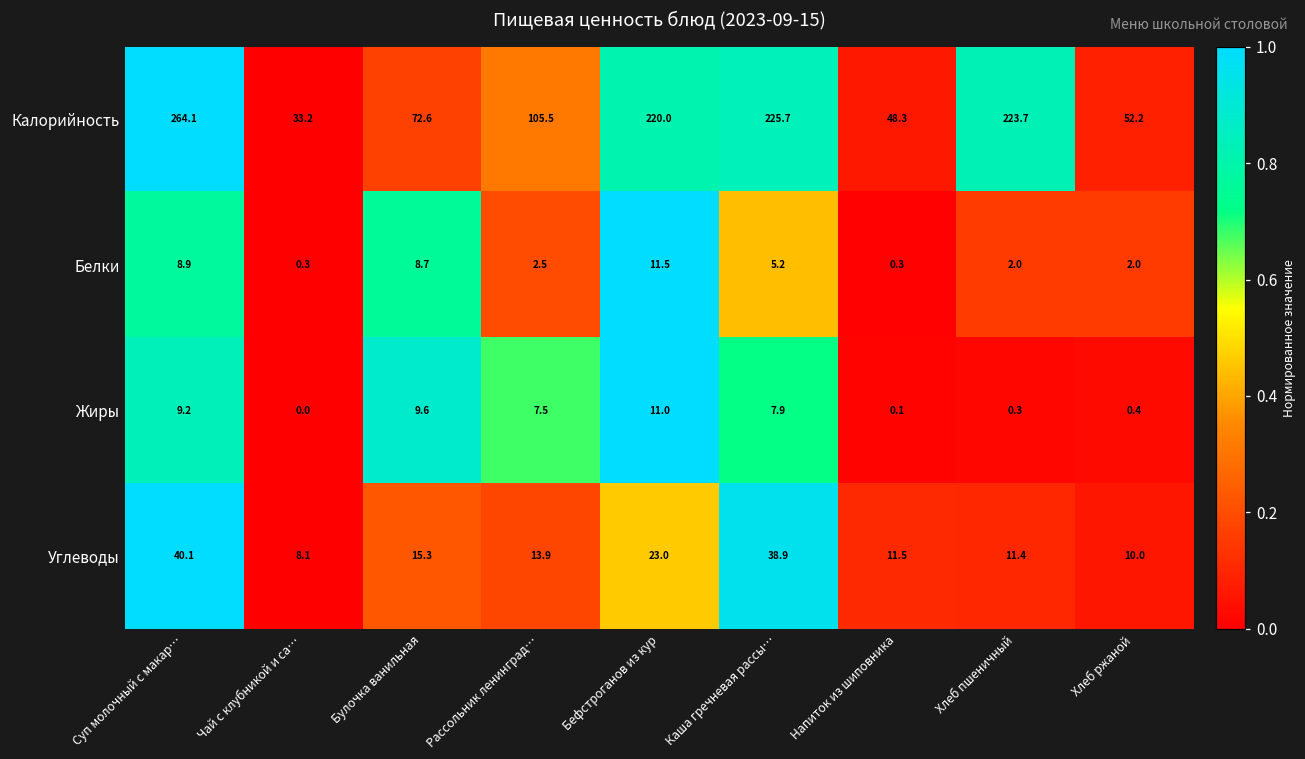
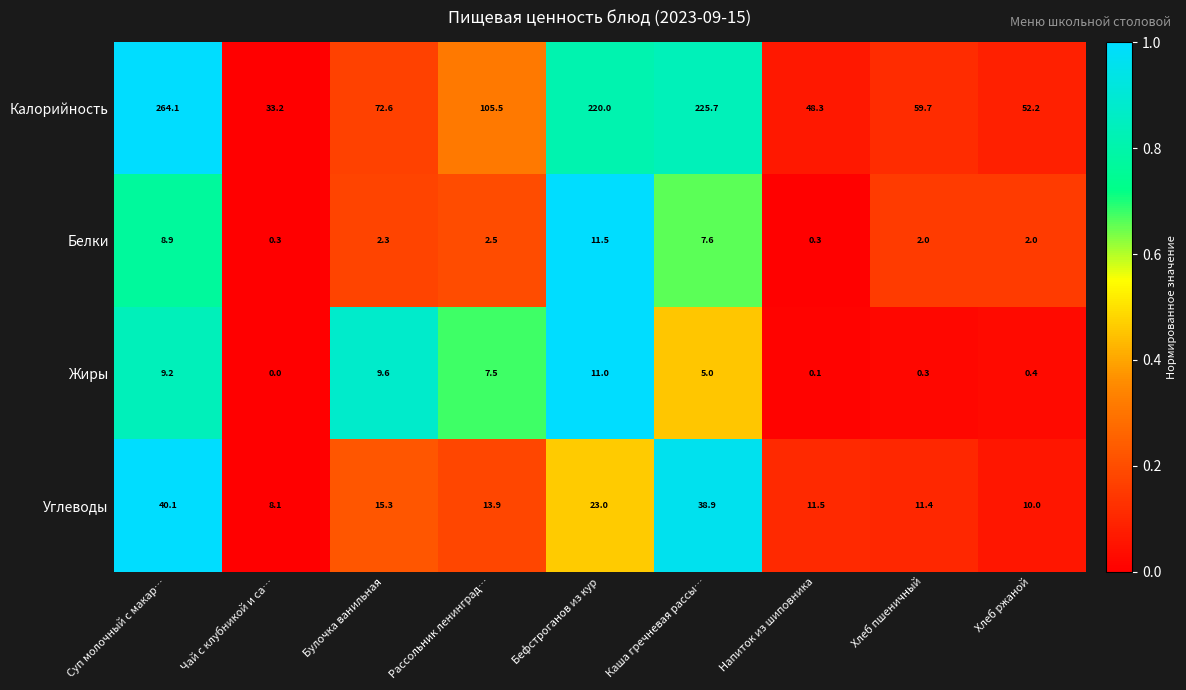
Калорийность, Хлеб пшеничный: 223.7 -> 59.7
Белки, Булочка ванильная: 8.7 -> 2.3
Белки, Каша гречневая рассы…: 5.2 -> 7.6
Жиры, Каша гречневая рассы…: 7.9 -> 5.0
